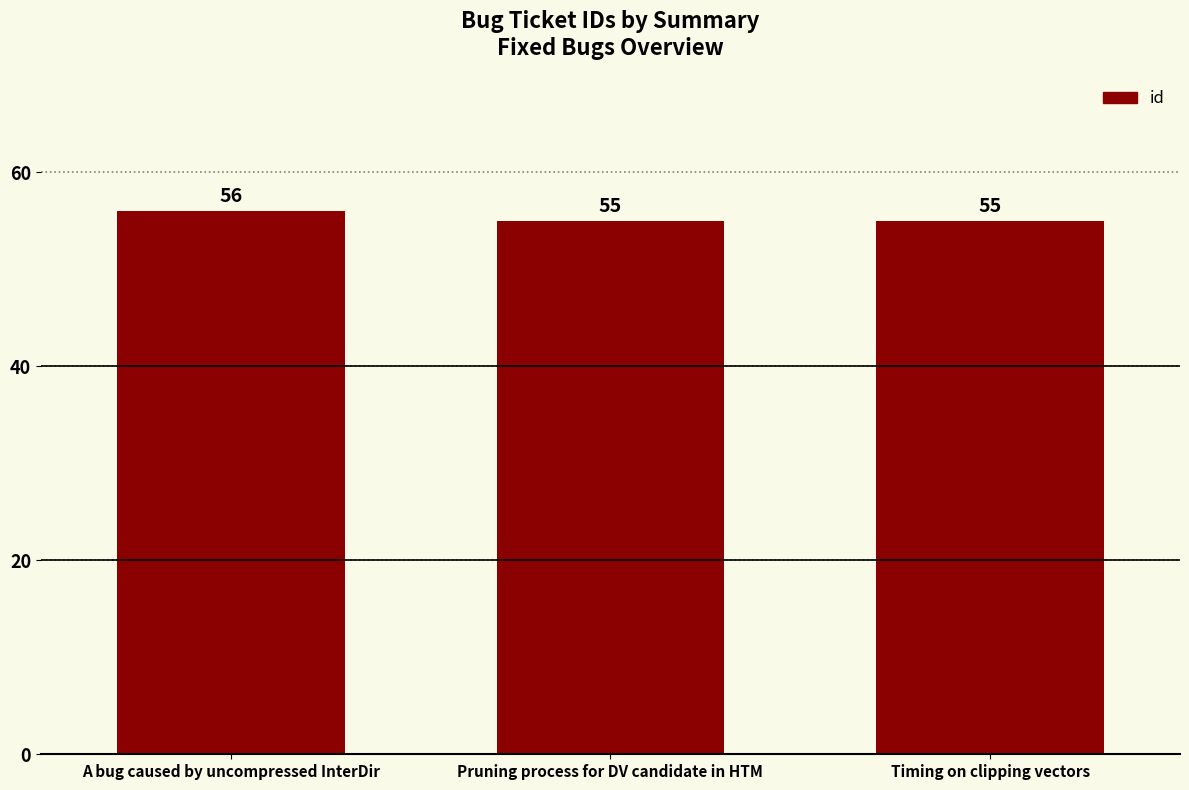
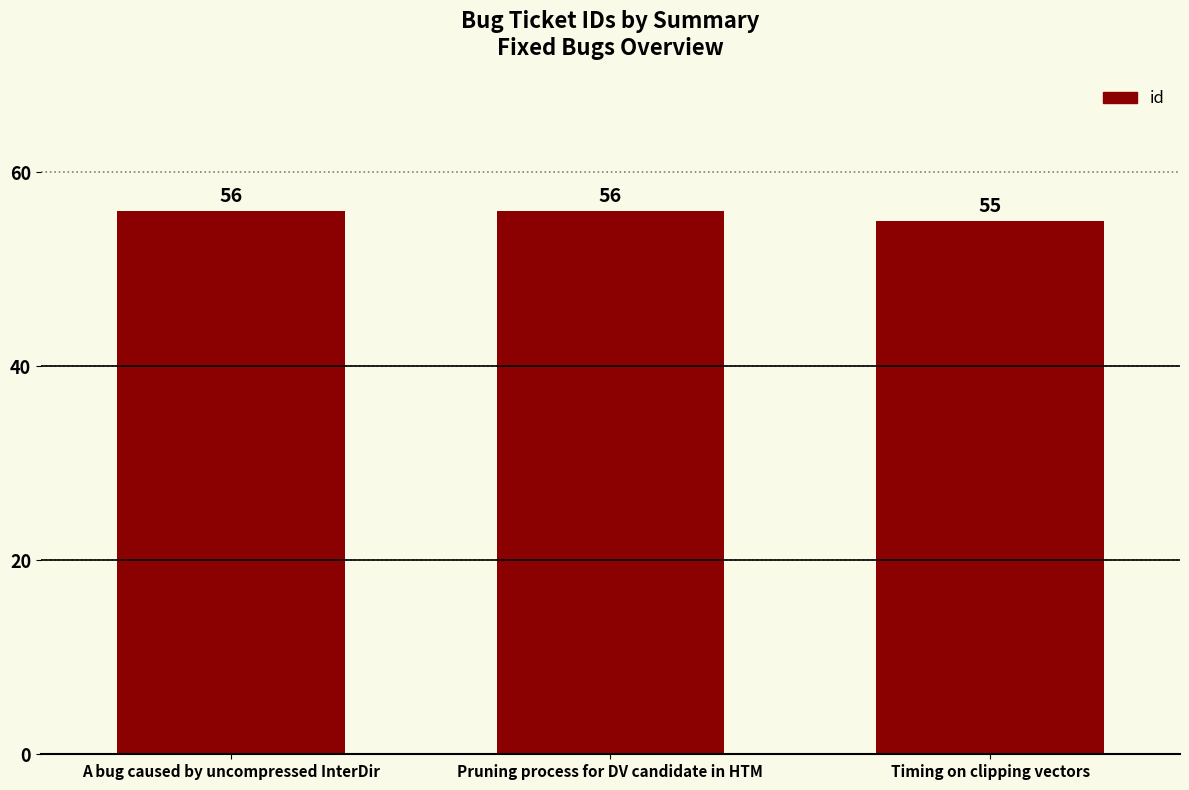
Pruning process for DV candidate in HTM: 55 -> 56
